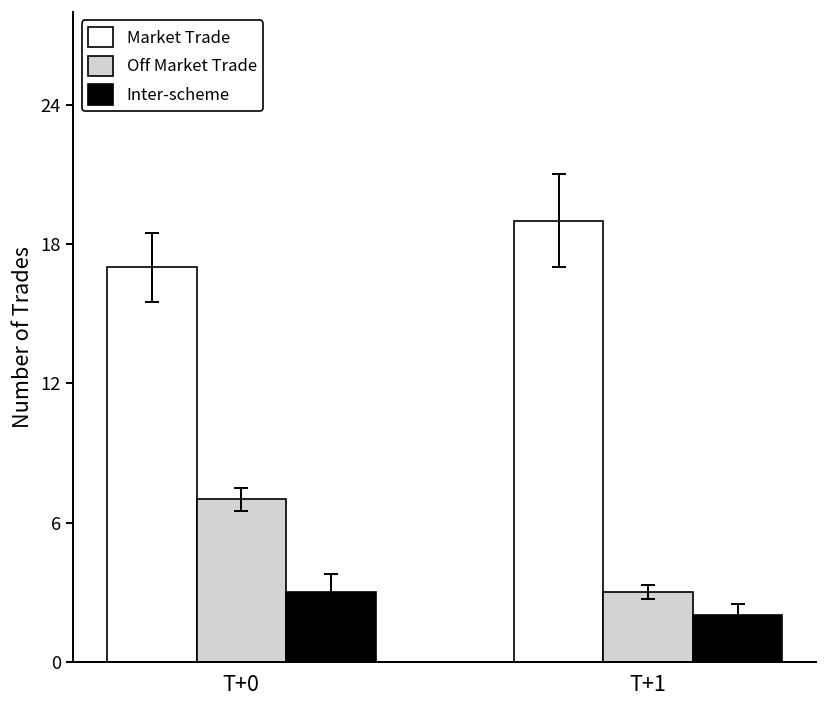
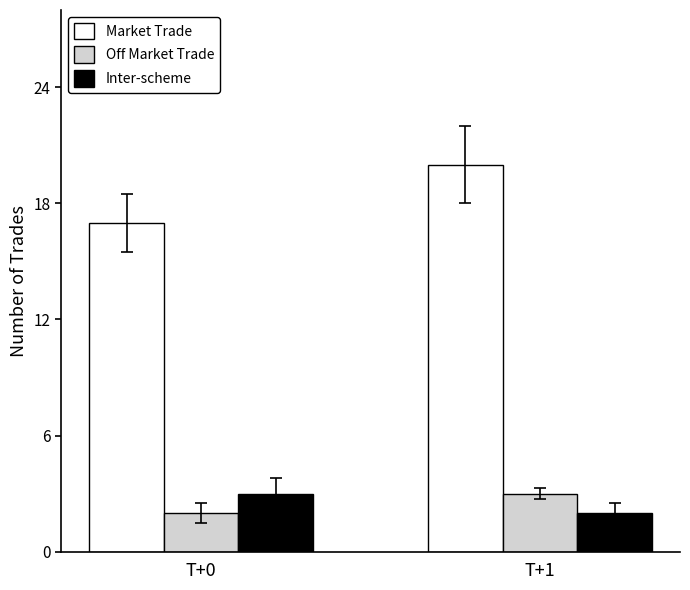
Off Market Trade, T+0: 7 -> 2
Market Trade, T+1: 19 -> 20
